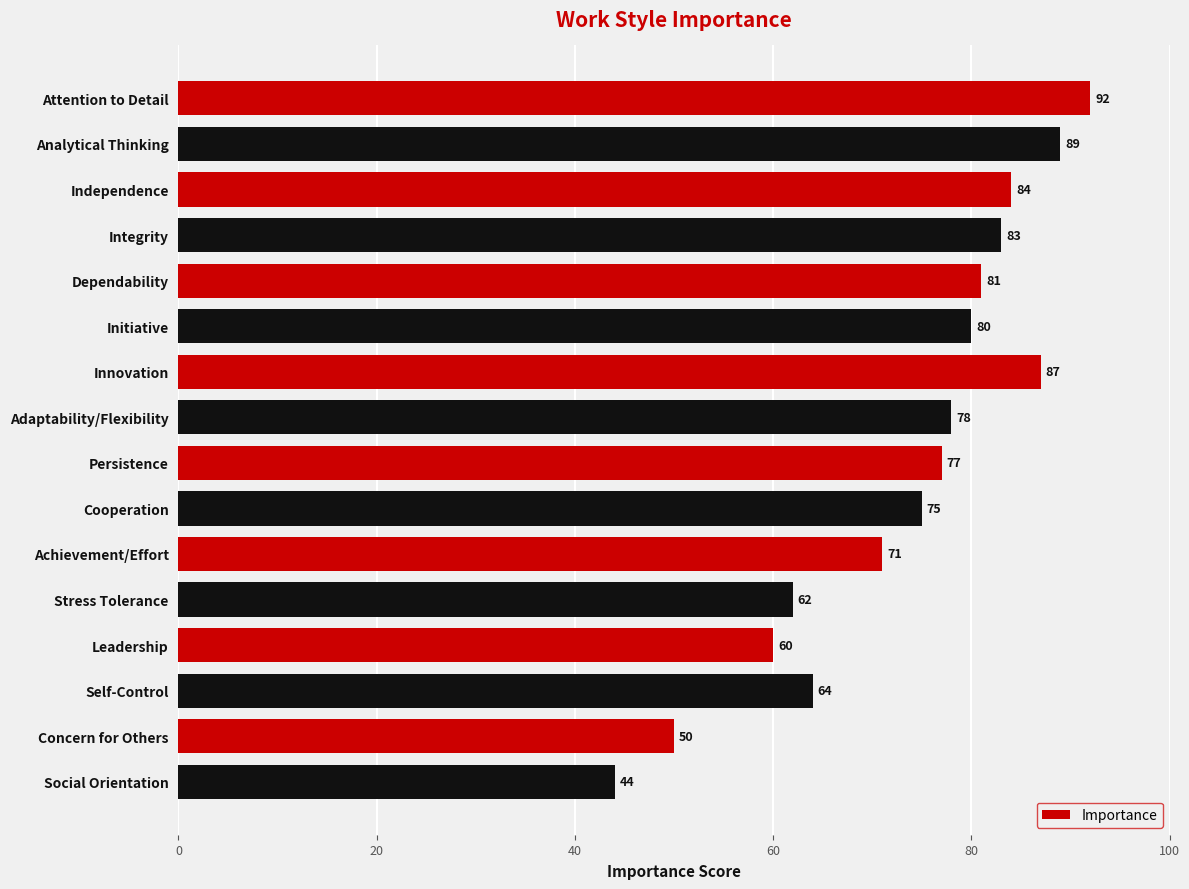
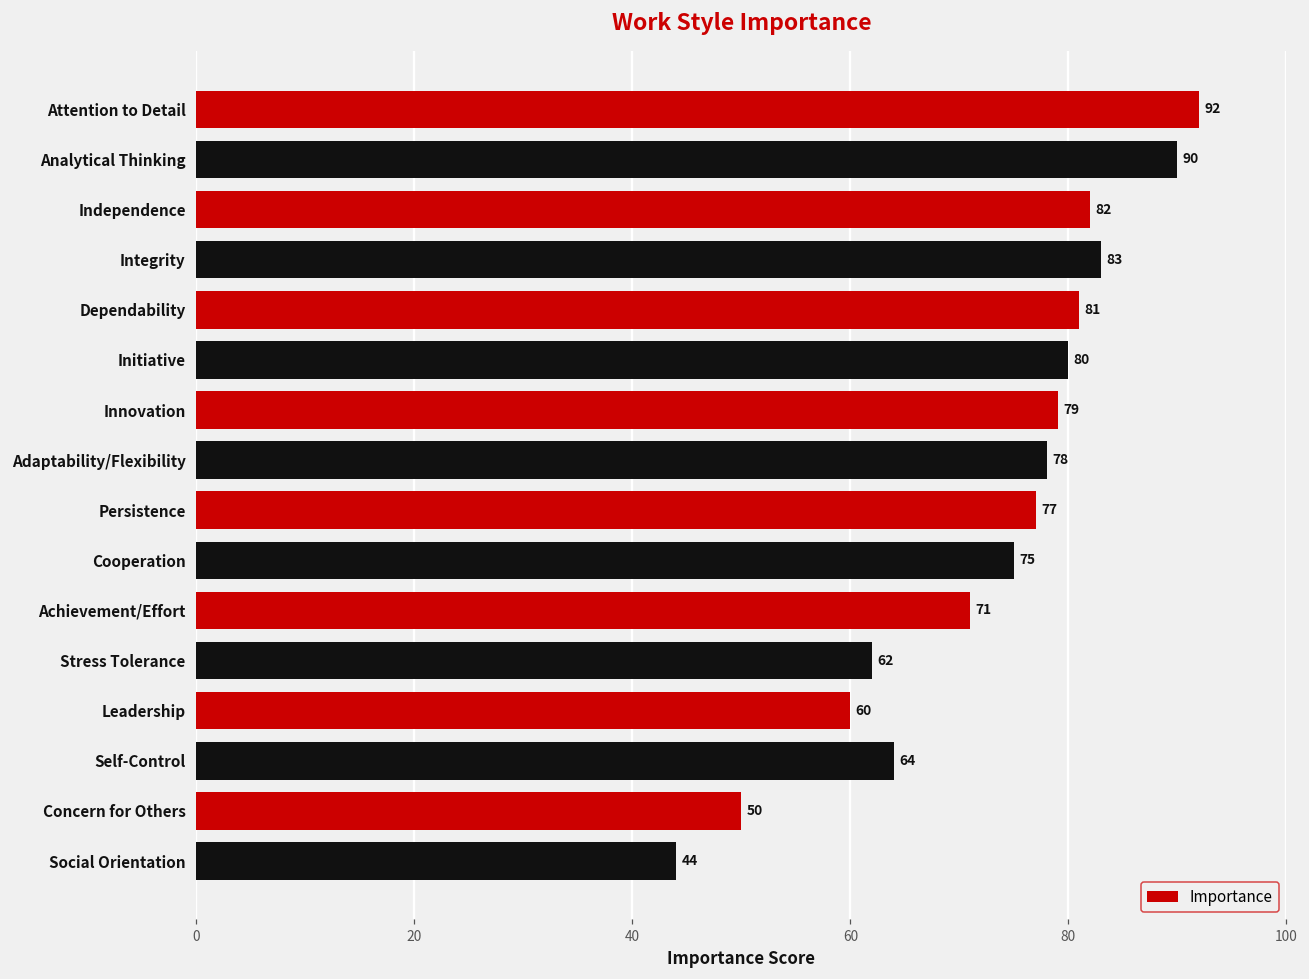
Analytical Thinking: 89 -> 90
Independence: 84 -> 82
Innovation: 87 -> 79
